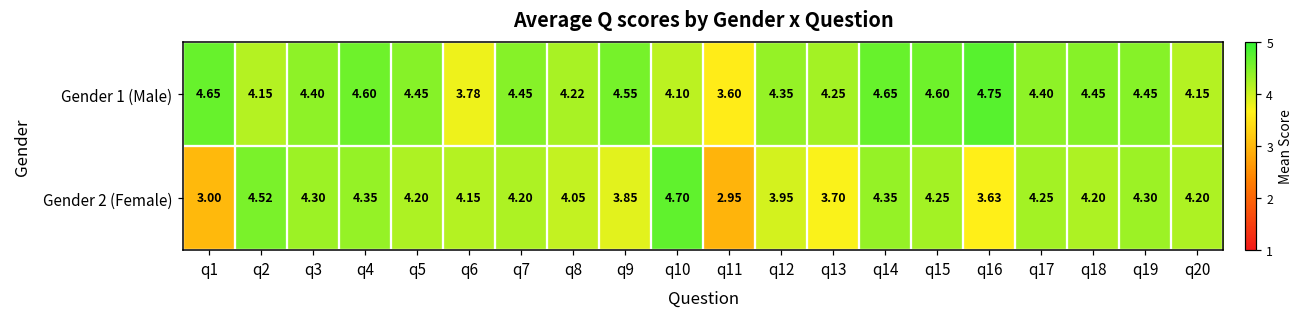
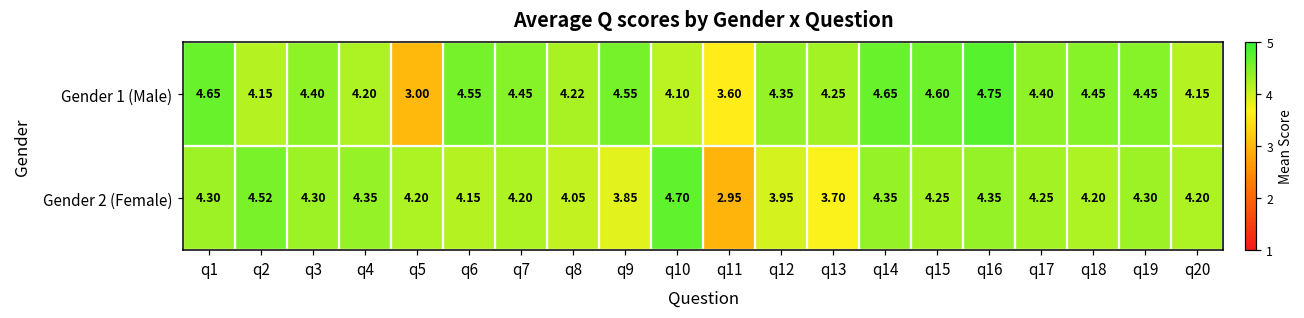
Gender 1 (Male), q4: 4.60 -> 4.20
Gender 1 (Male), q5: 4.45 -> 3.00
Gender 1 (Male), q6: 3.78 -> 4.55
Gender 2 (Female), q1: 3.00 -> 4.30
Gender 2 (Female), q16: 3.63 -> 4.35
